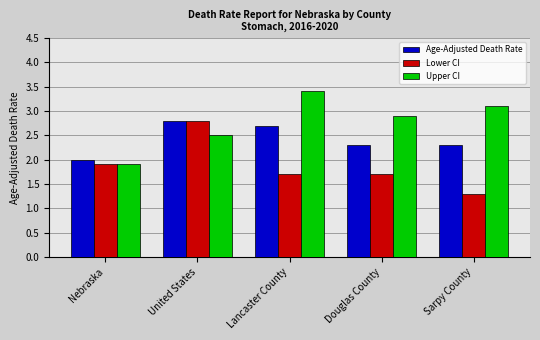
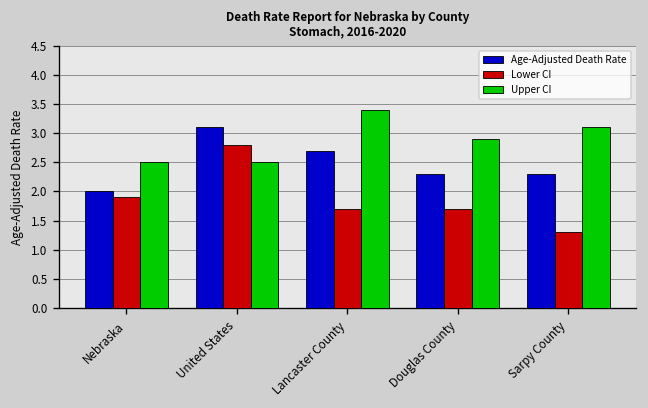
Upper CI, Nebraska: 1.9 -> 2.5
Age-Adjusted Death Rate, United States: 2.8 -> 3.1
